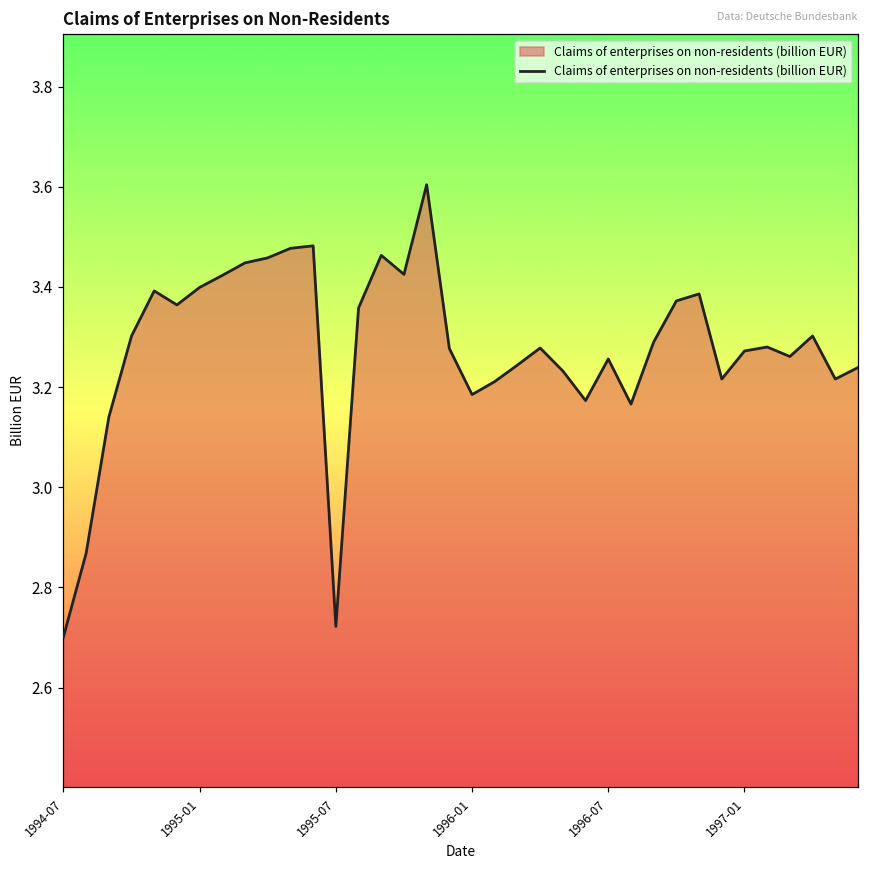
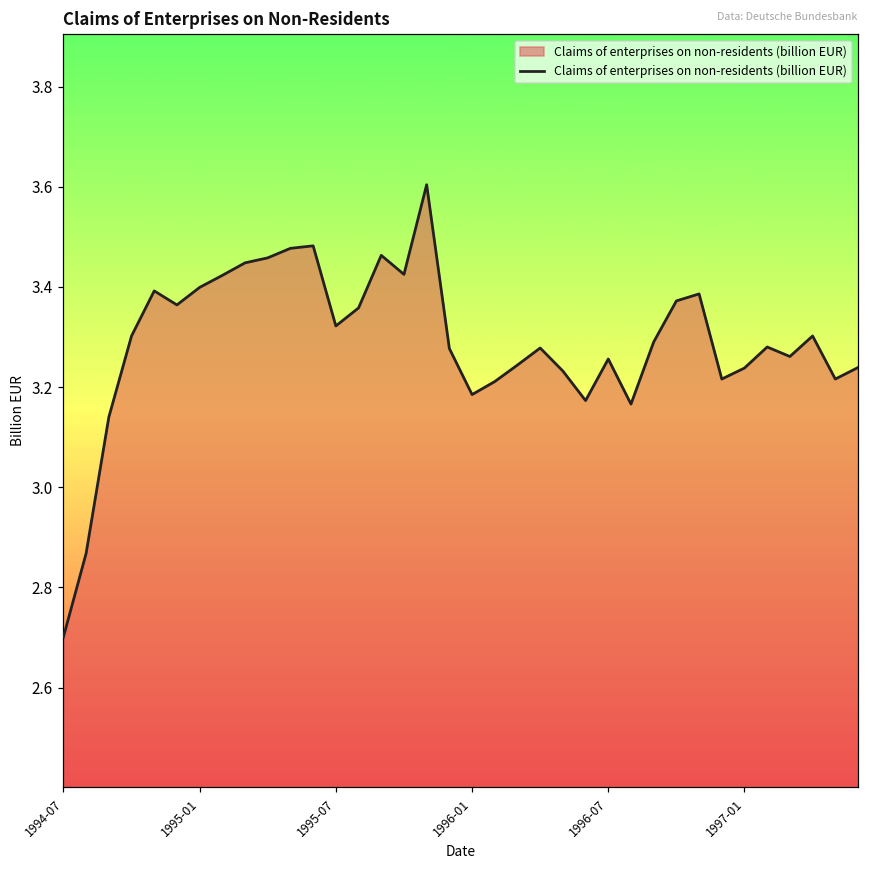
1995-07: 2.72 -> 3.32
1997-01: 3.27 -> 3.24
